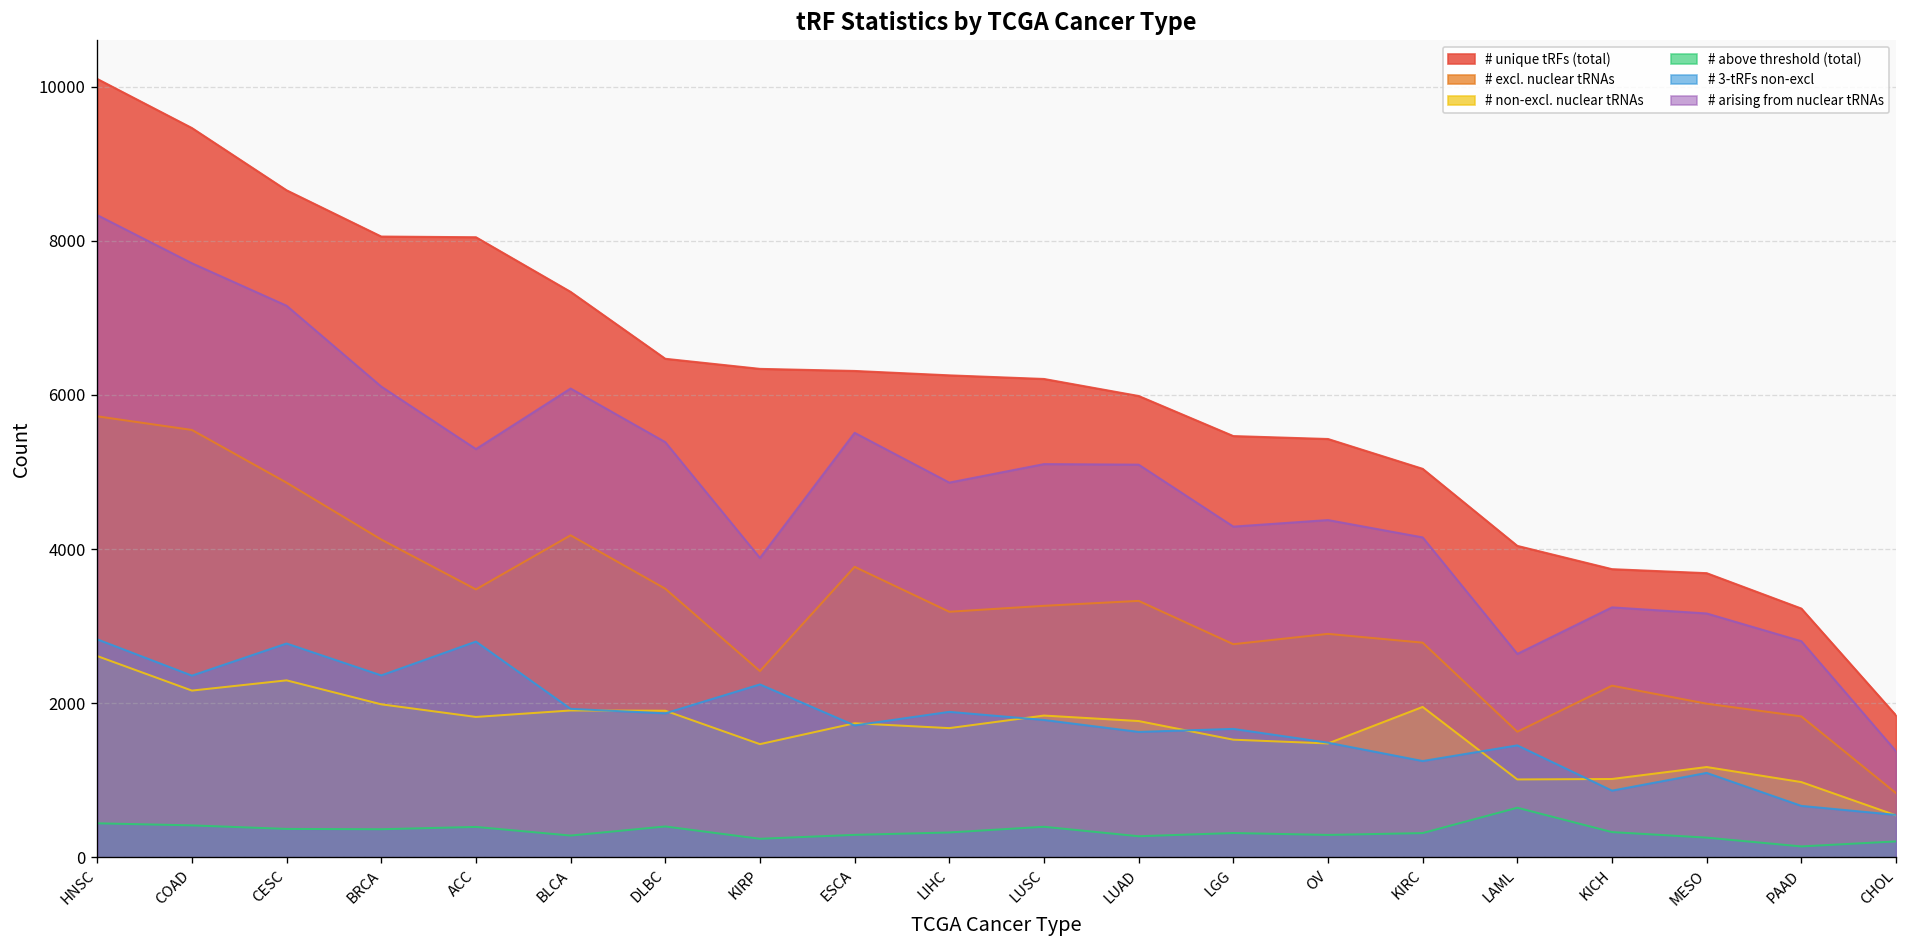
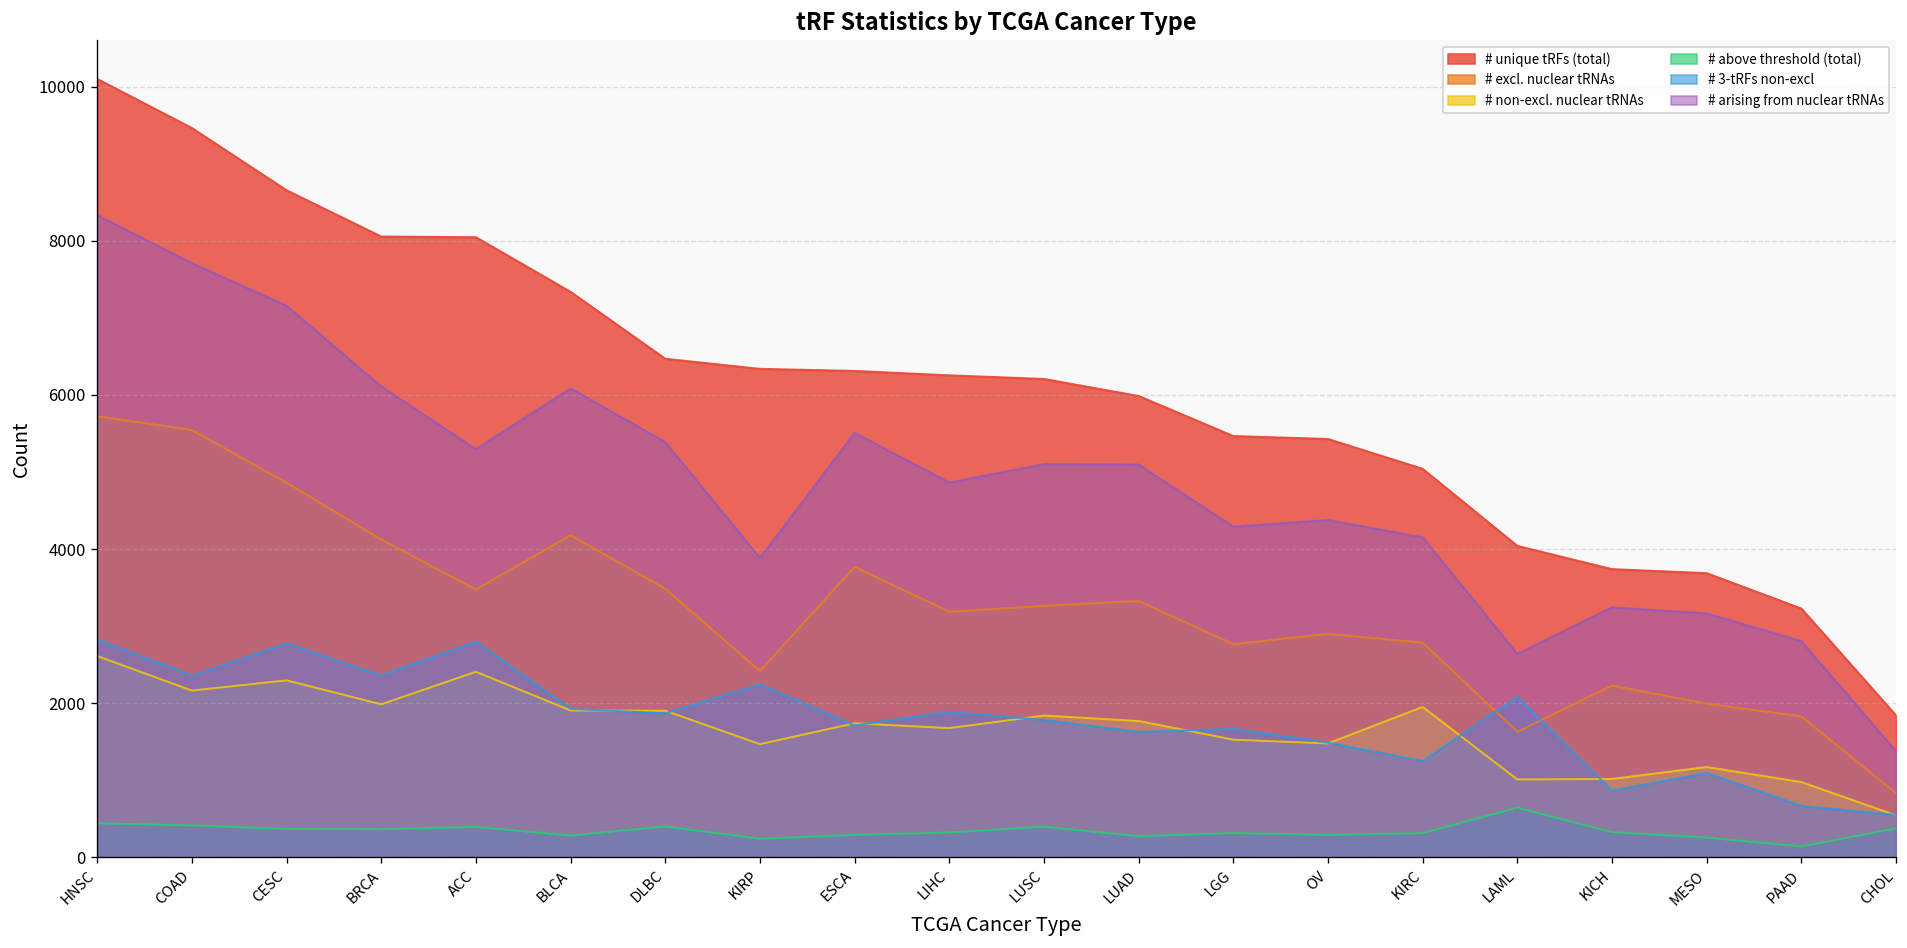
# non-excl. nuclear tRNAs, ACC: 1800 -> 2400
# 3-tRFs non-excl, LAML: 1500 -> 2100
# above threshold (total), CHOL: 200 -> 400
